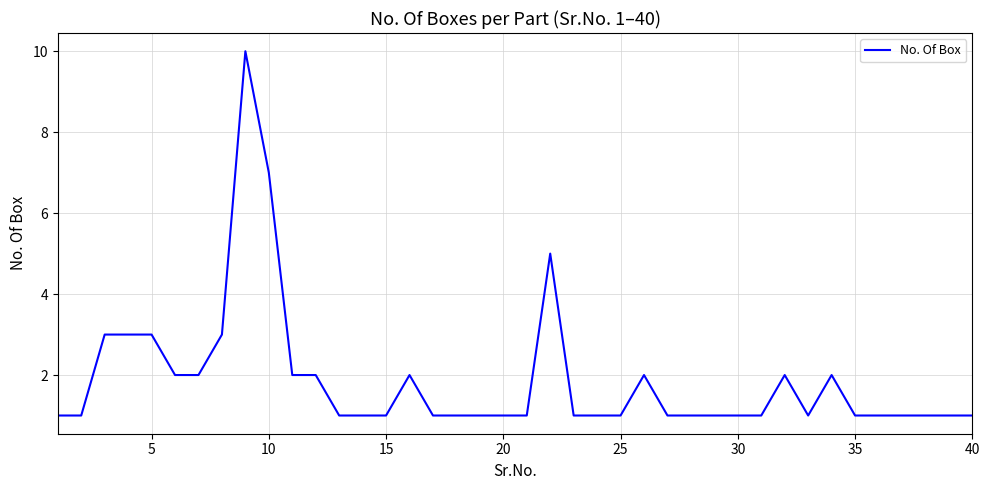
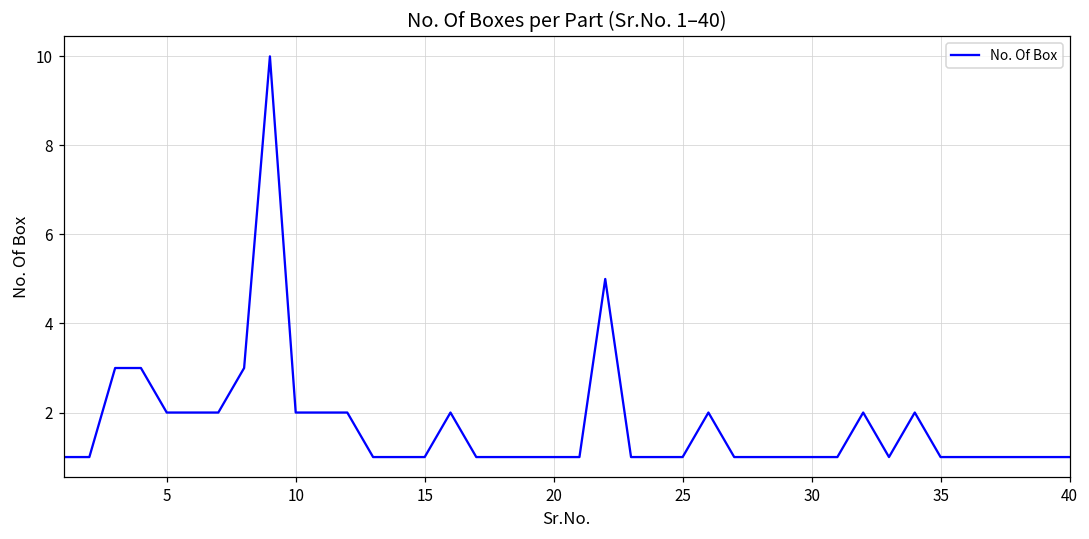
5: 3 -> 2
10: 7 -> 2
